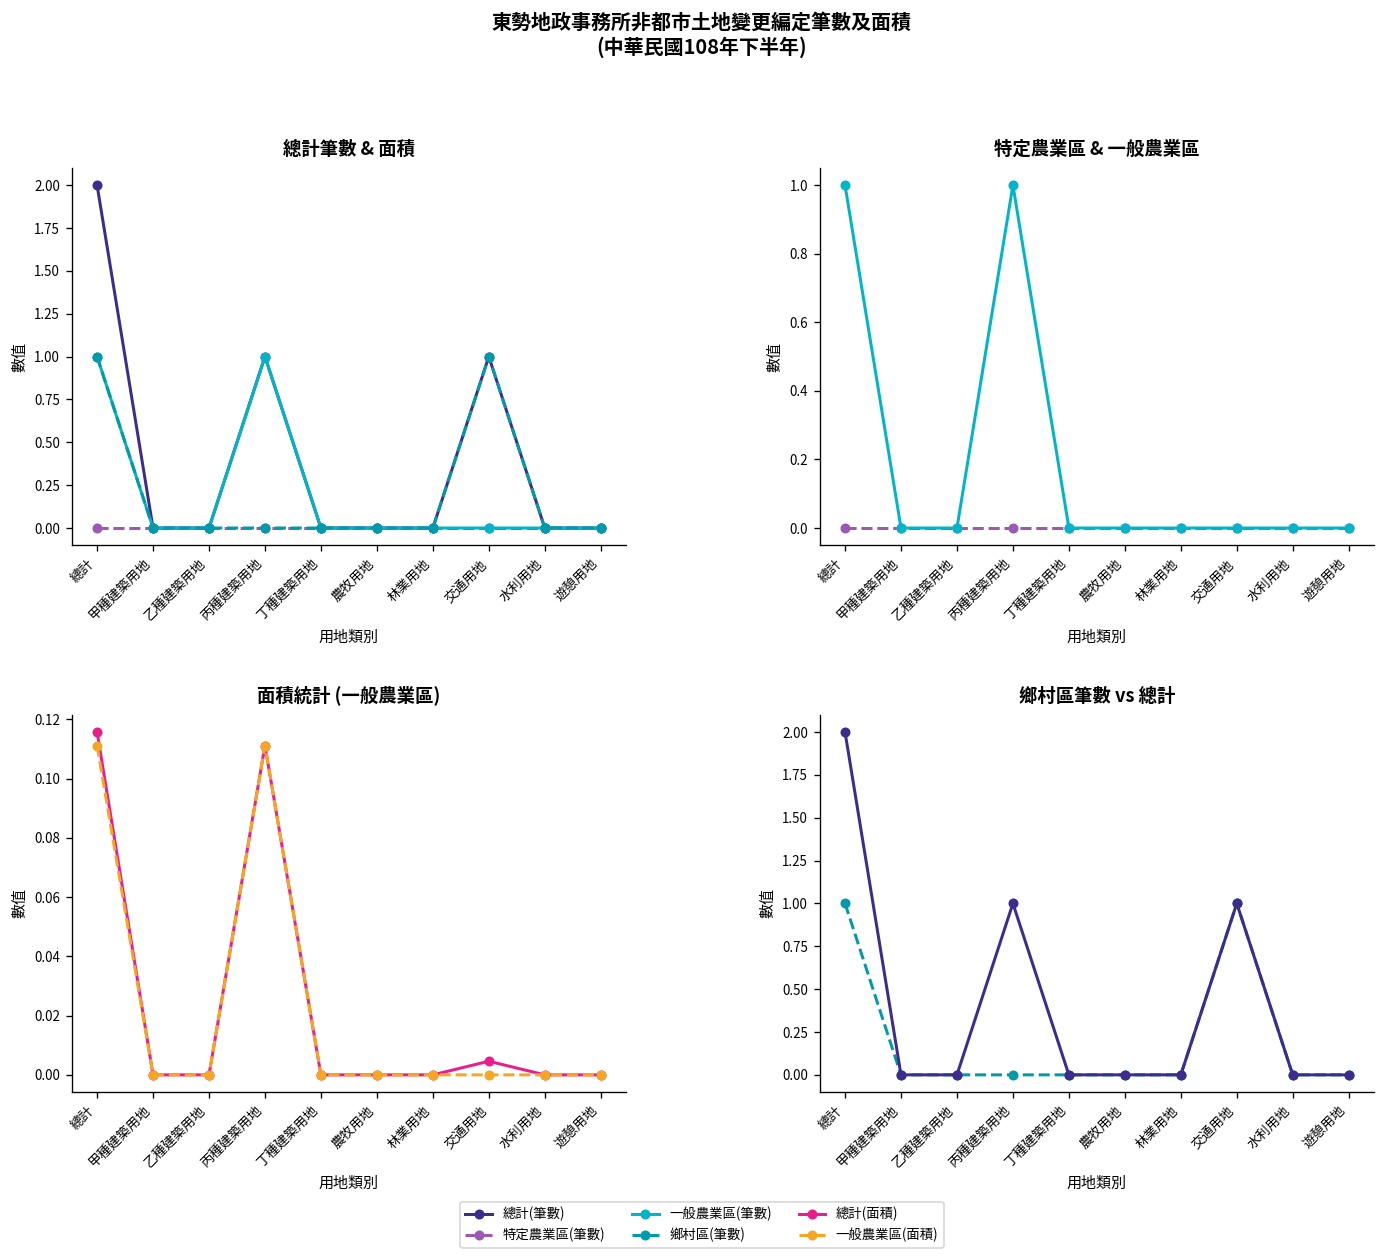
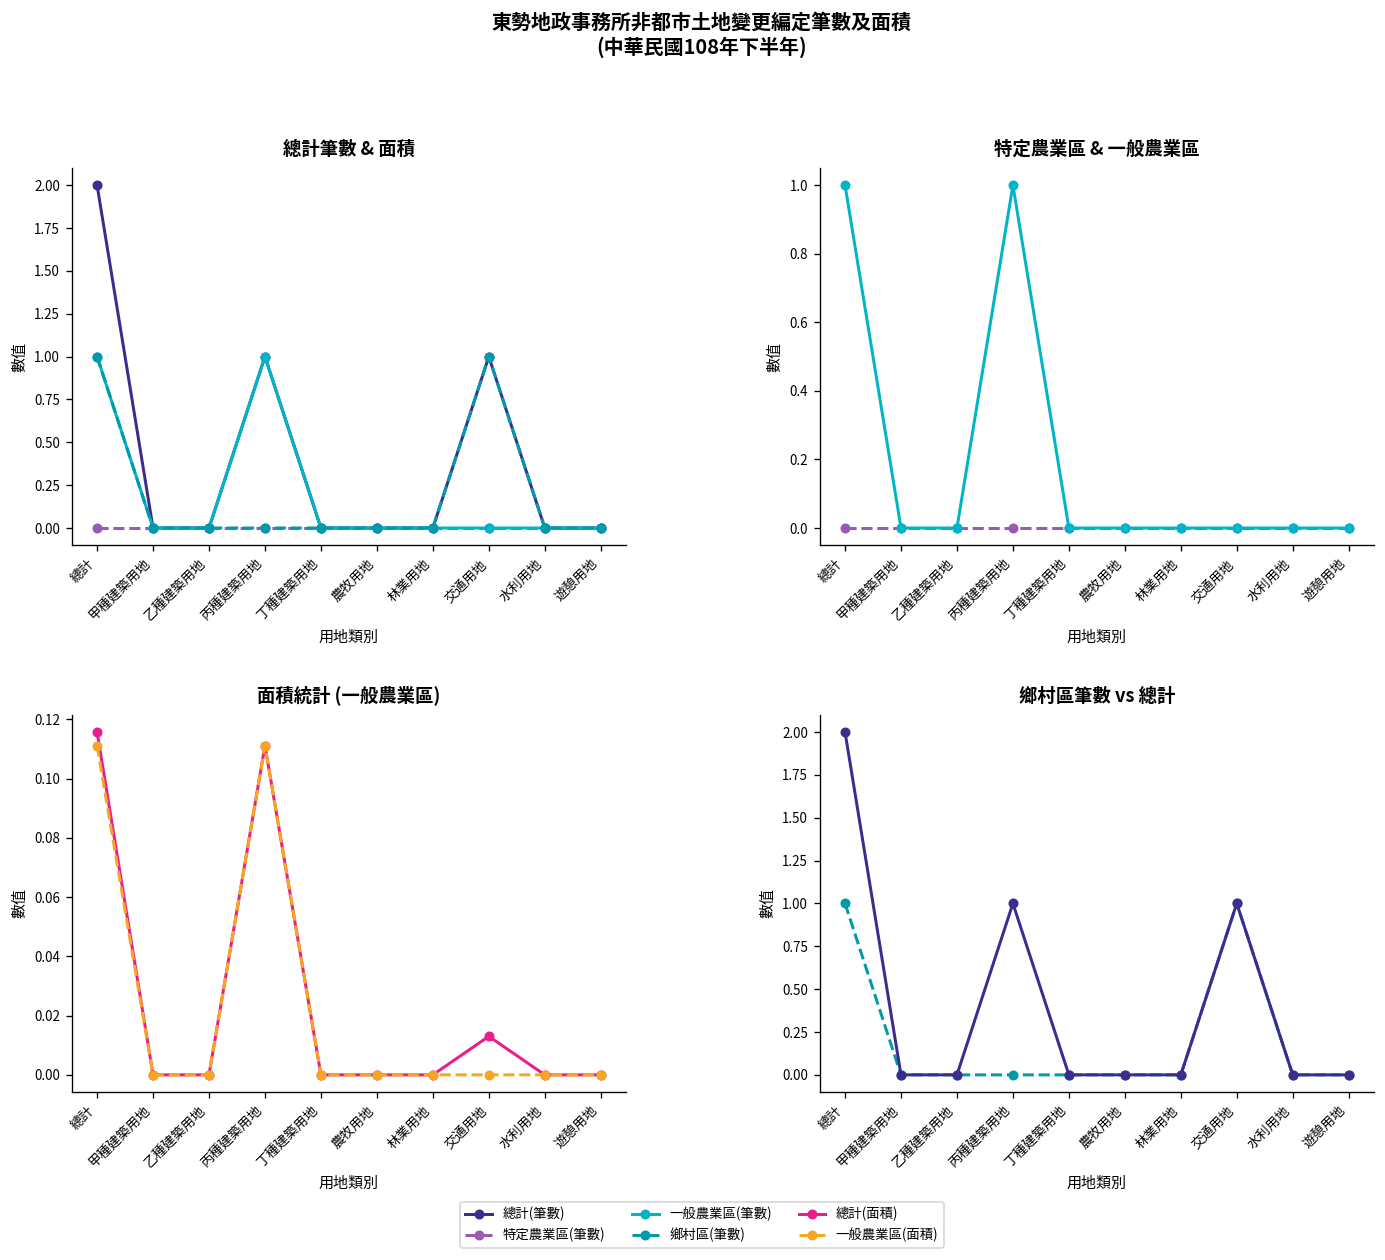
面積統計 (一般農業區), 總計(面積), 交通用地: 0.005 -> 0.013
